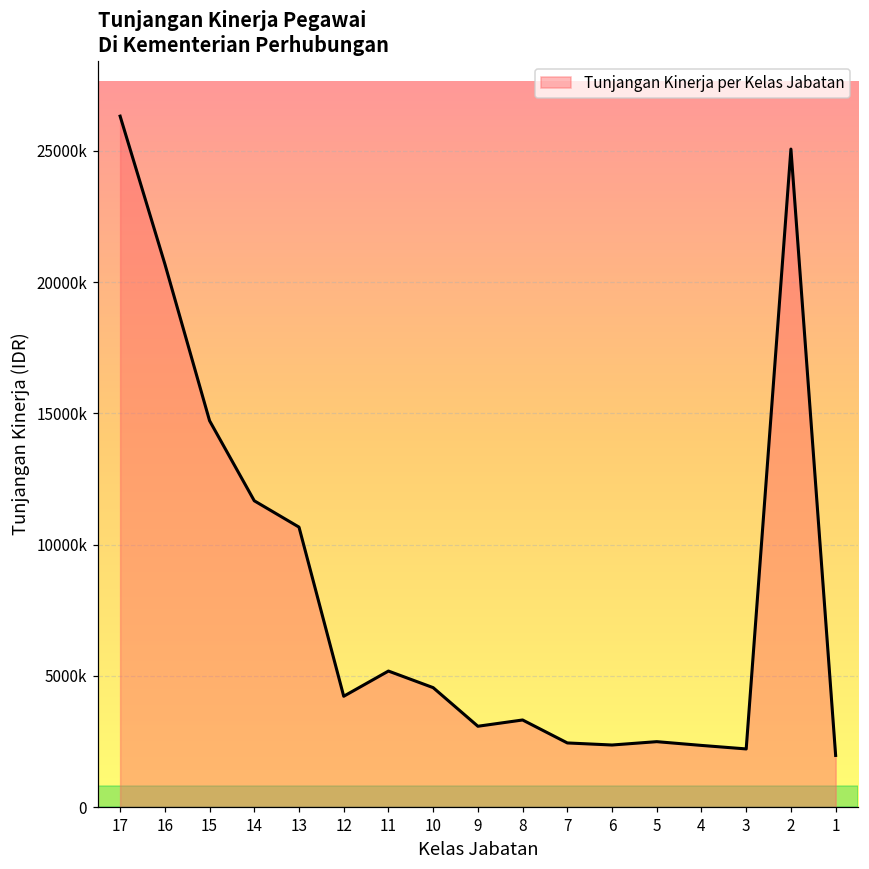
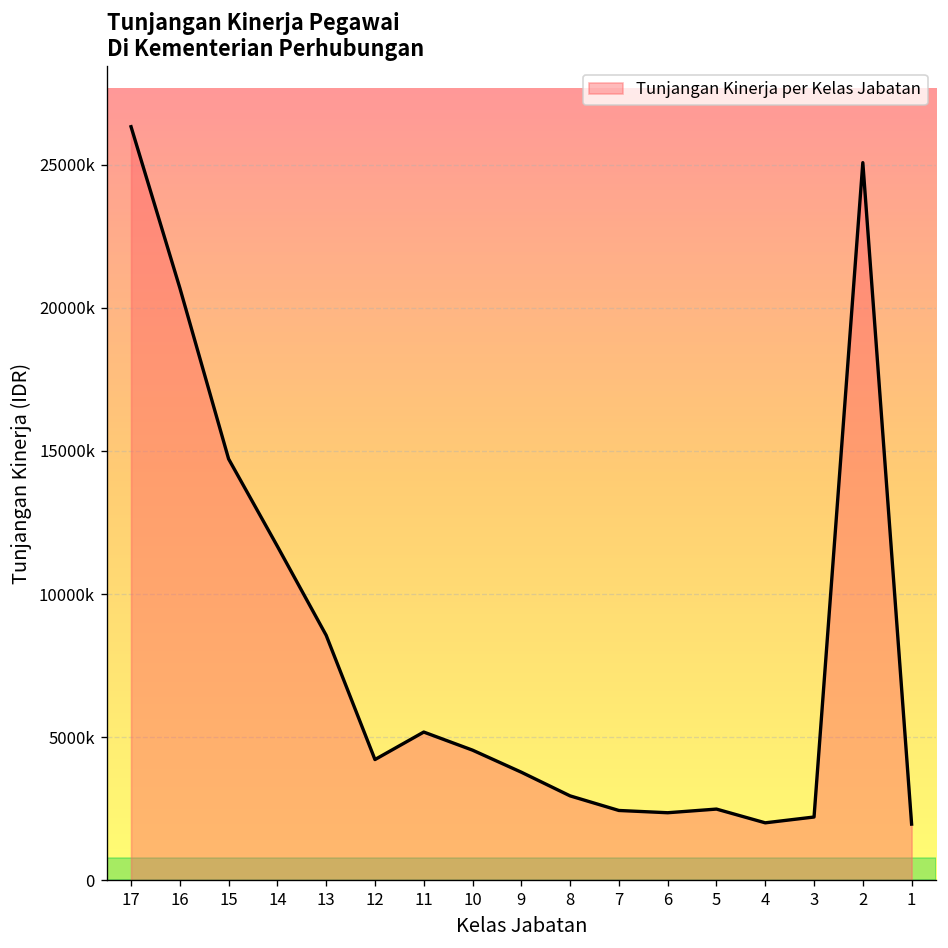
13: 10700000 -> 8600000
9: 3100000 -> 3800000
8: 3300000 -> 3000000
4: 2400000 -> 2000000
